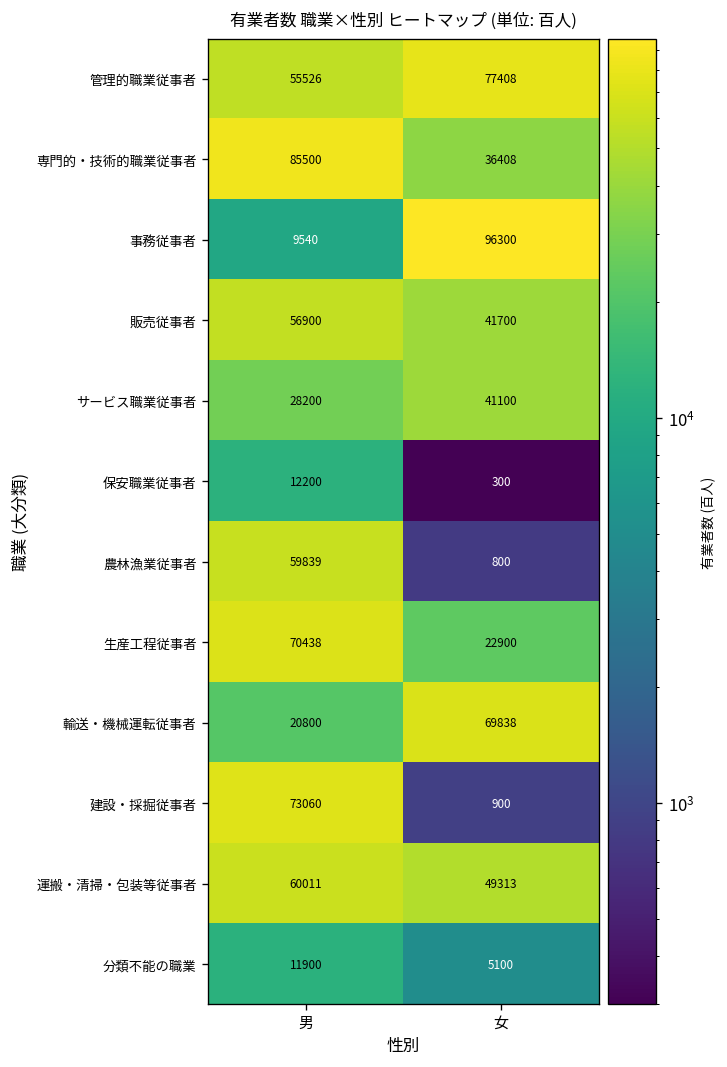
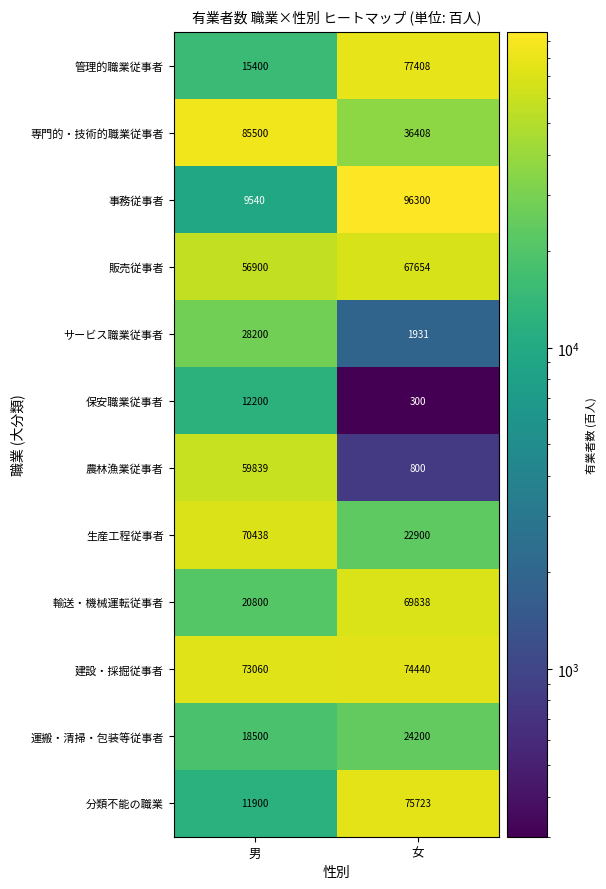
管理的職業従事者, 男: 55526 -> 15400
販売従事者, 女: 41700 -> 67654
サービス職業従事者, 女: 41100 -> 1931
建設・採掘従事者, 女: 900 -> 74440
運搬・清掃・包装等従事者, 男: 60011 -> 18500
運搬・清掃・包装等従事者, 女: 49313 -> 24200
分類不能の職業, 女: 5100 -> 75723
